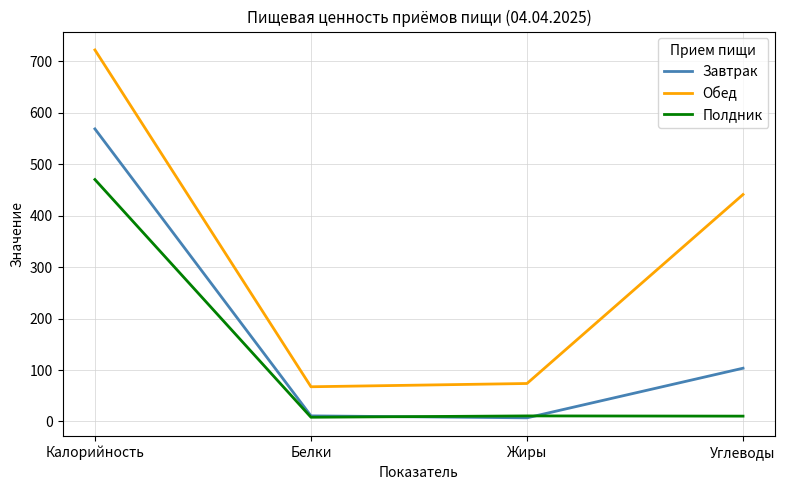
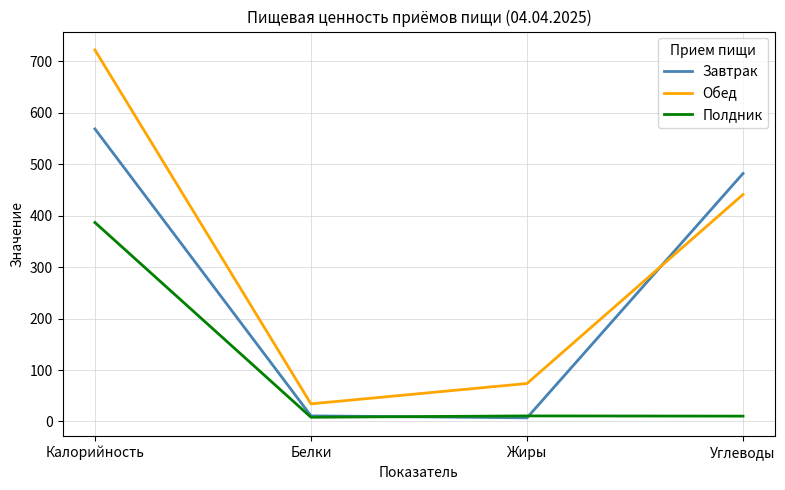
Полдник, Калорийность: 470 -> 390
Обед, Белки: 70 -> 30
Завтрак, Углеводы: 100 -> 480
